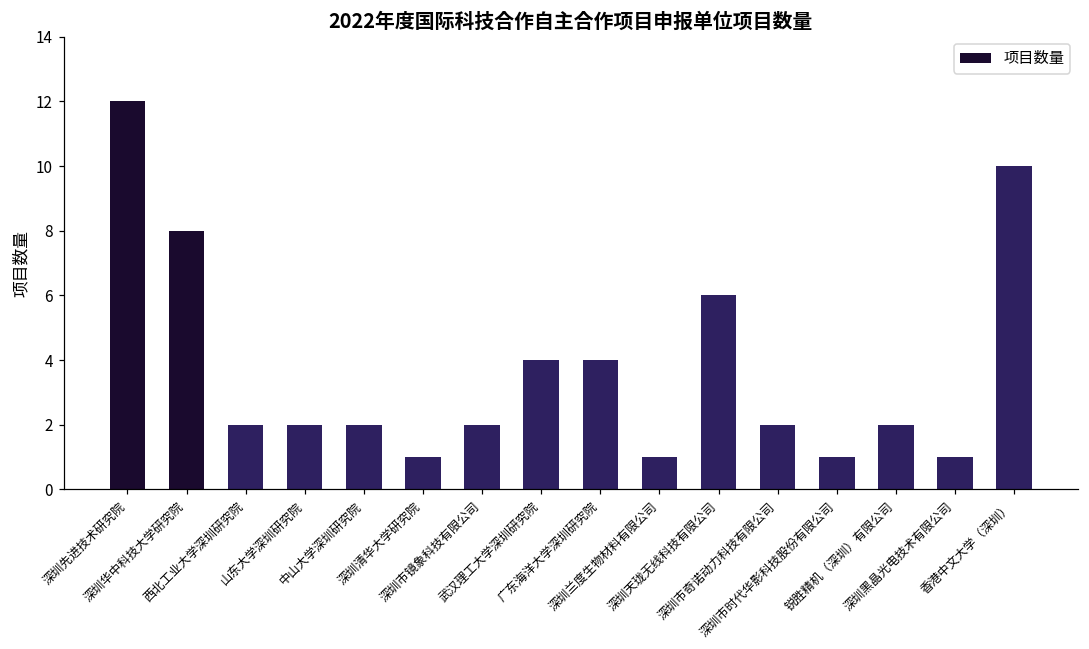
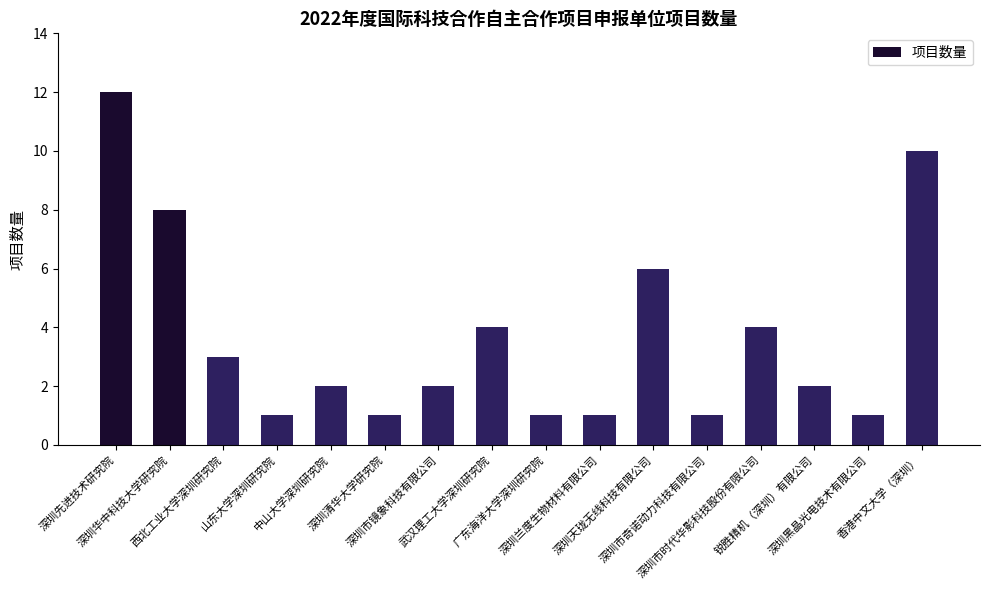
西北工业大学深圳研究院: 2 -> 3
山东大学深圳研究院: 2 -> 1
广东海洋大学深圳研究院: 4 -> 1
深圳市奇诺动力科技有限公司: 2 -> 1
深圳市时代华影科技股份有限公司: 1 -> 4
